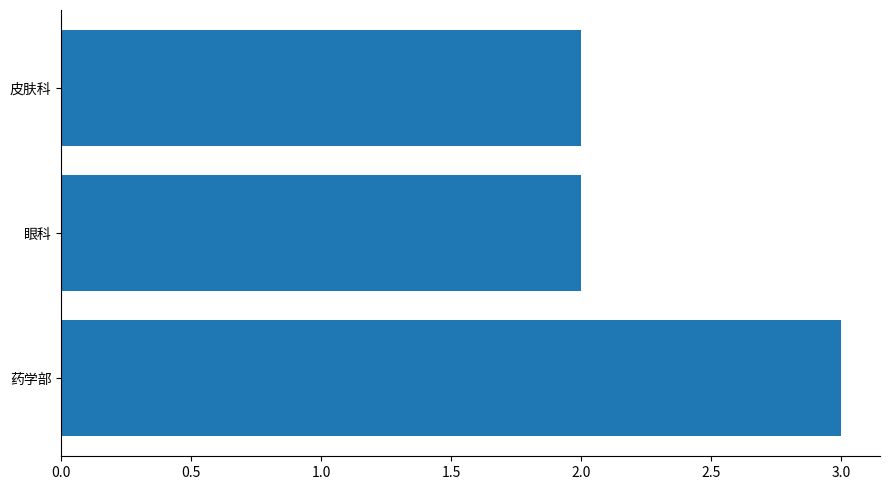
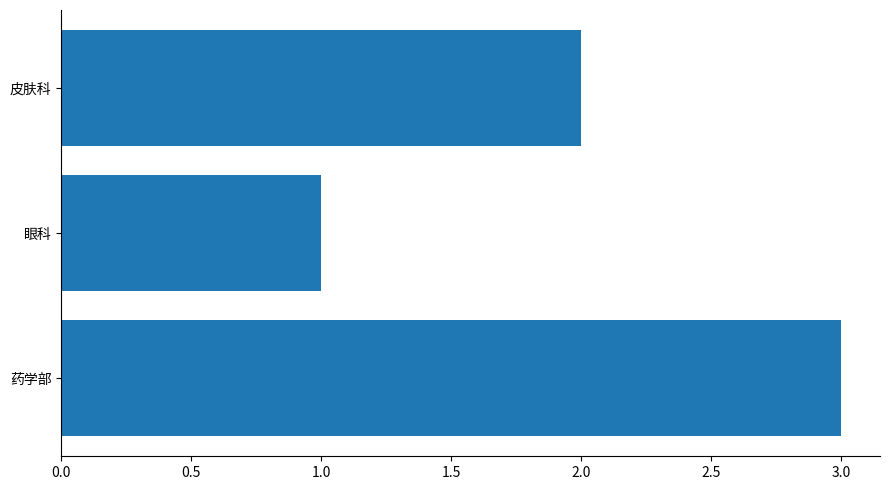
眼科: 2 -> 1
